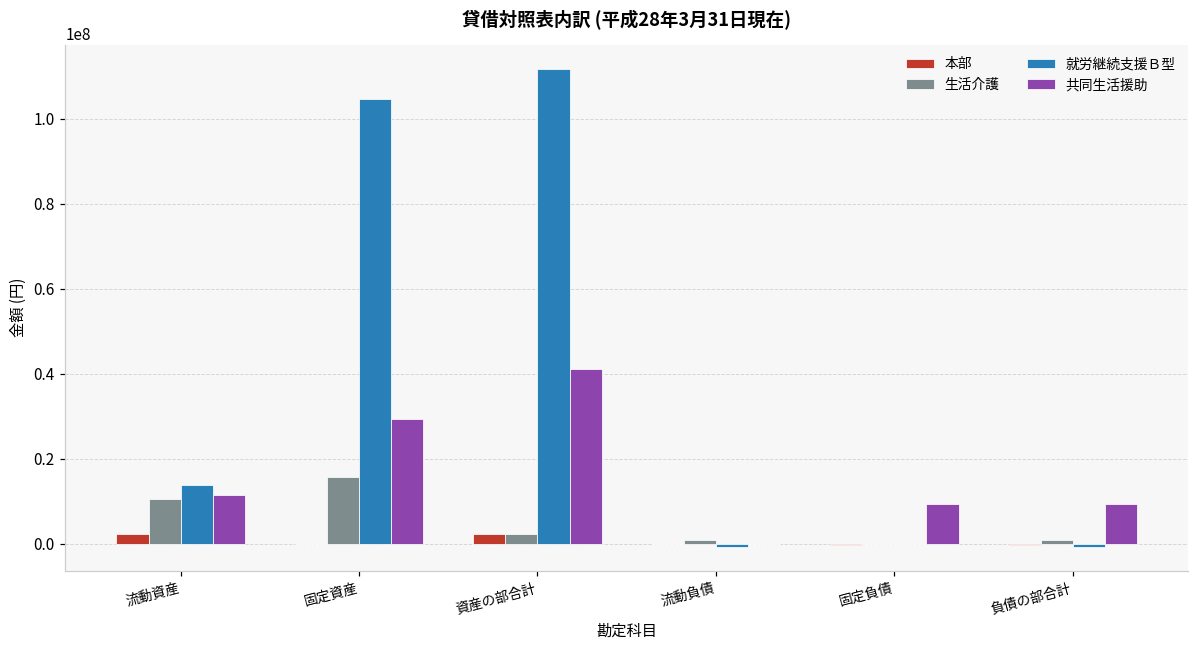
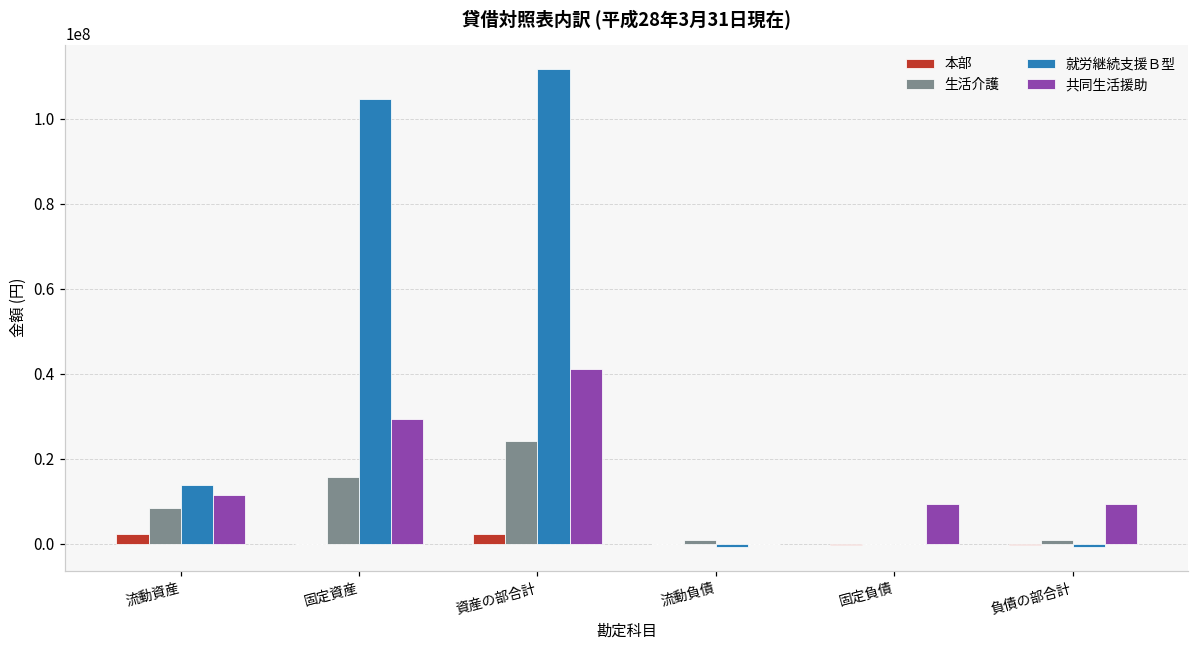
生活介護, 流動資産: 11000000 -> 9000000
生活介護, 資産の部合計: 2000000 -> 24000000
